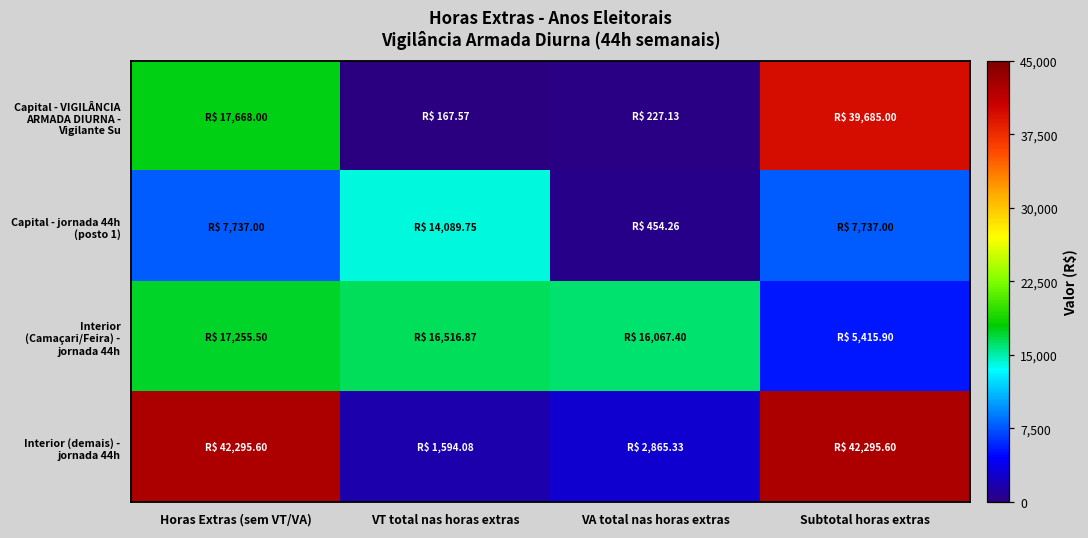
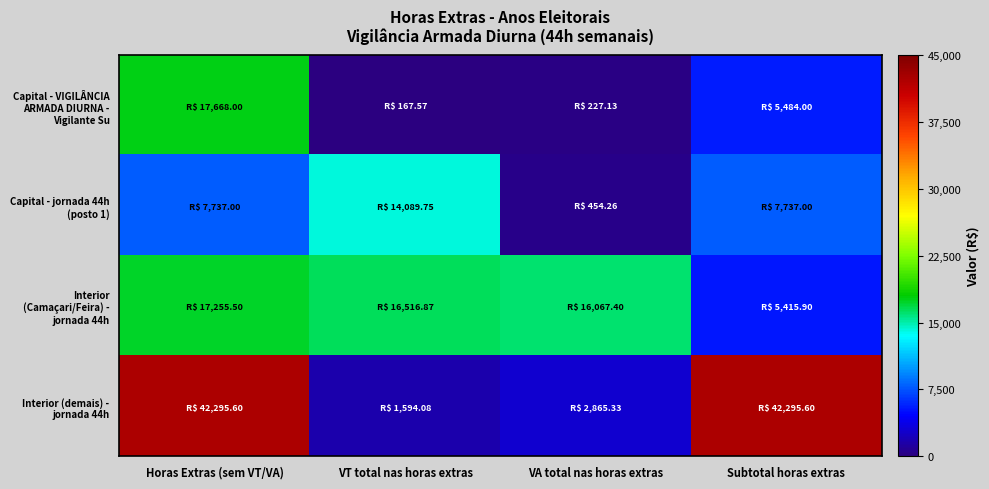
Capital - VIGILÂNCIA ARMADA DIURNA - Vigilante Su, Subtotal horas extras: 39,685.00 -> 5,484.00
